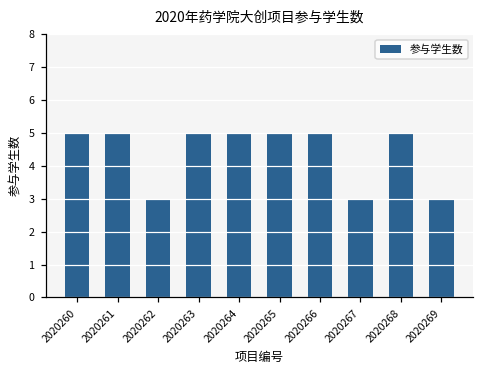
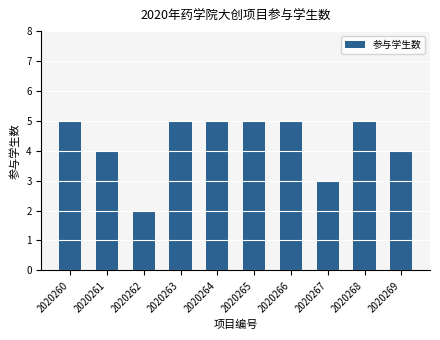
2020261: 5 -> 4
2020262: 3 -> 2
2020269: 3 -> 4
